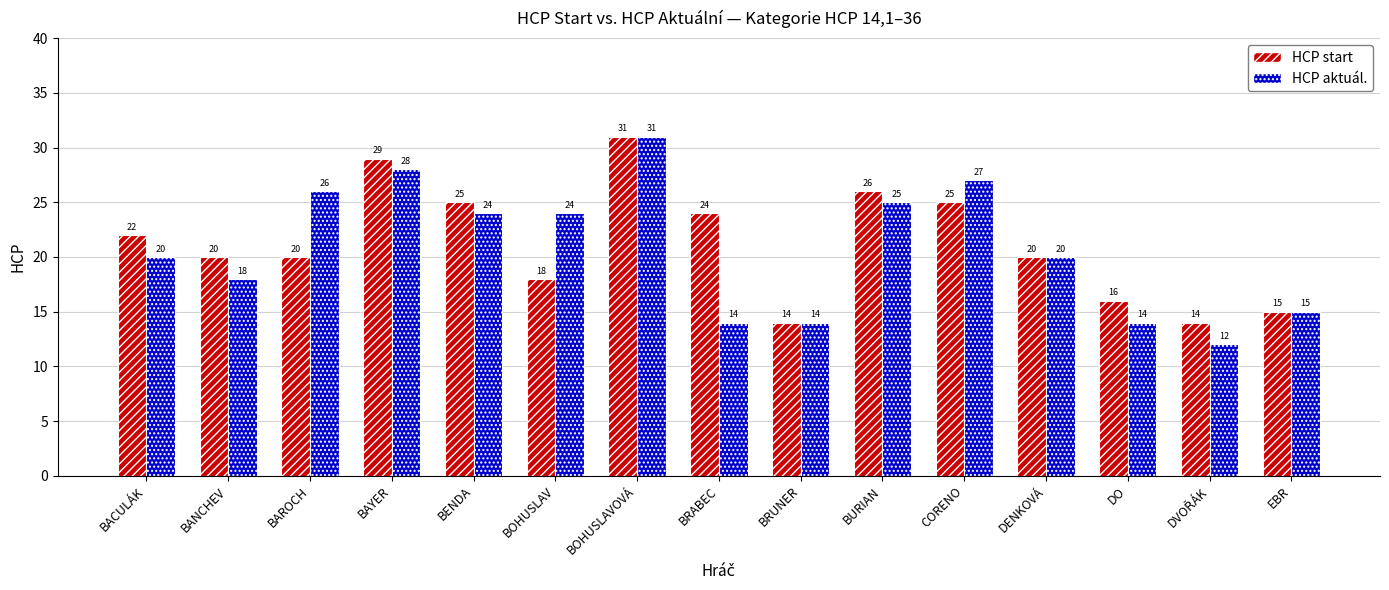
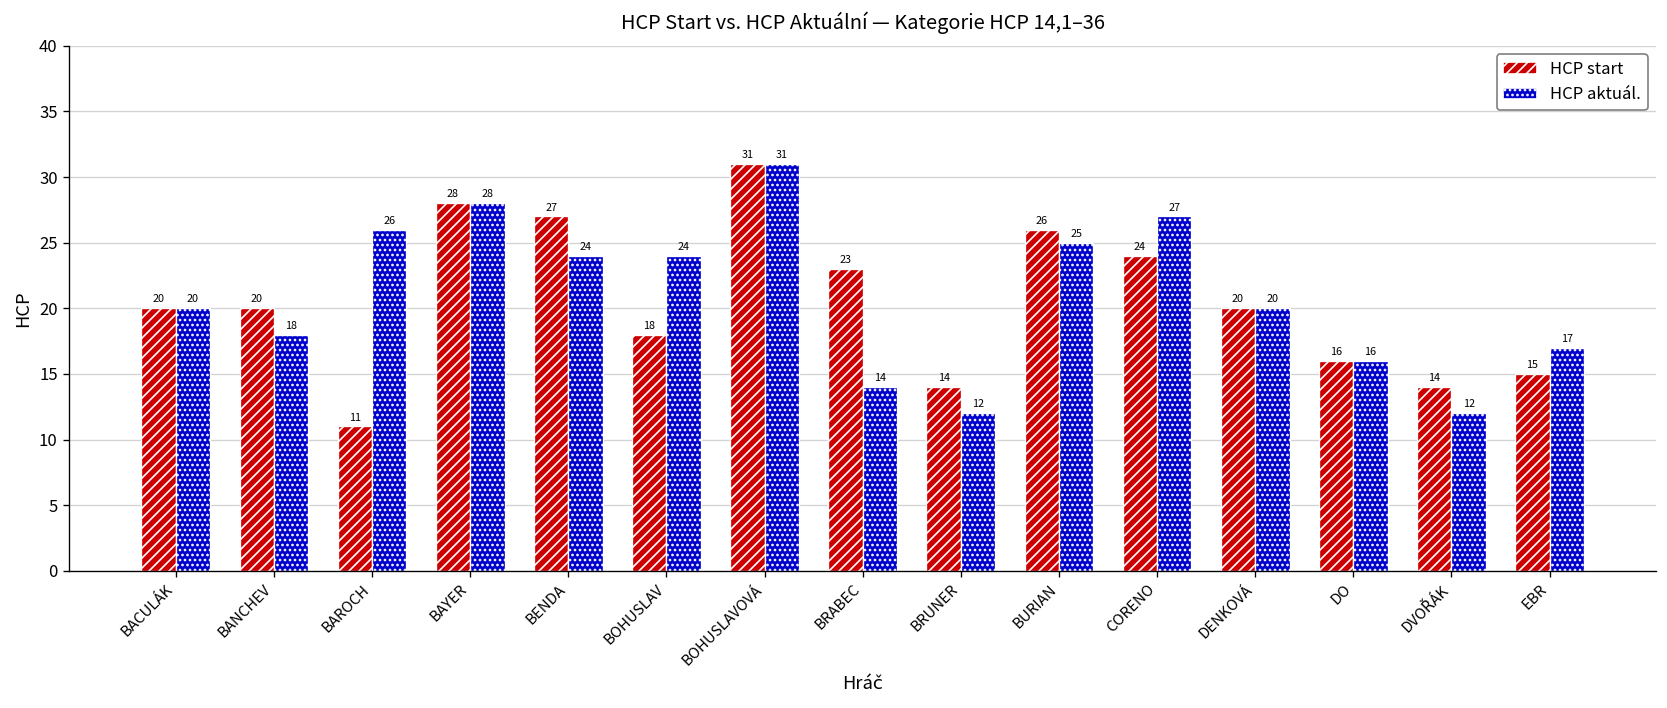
HCP start, BACULÁK: 22 -> 20
HCP start, BAROCH: 20 -> 11
HCP start, BAYER: 29 -> 28
HCP start, BENDA: 25 -> 27
HCP start, BRABEC: 24 -> 23
HCP aktuál., BRUNER: 14 -> 12
HCP start, CORENO: 25 -> 24
HCP aktuál., DO: 14 -> 16
HCP aktuál., EBR: 15 -> 17
